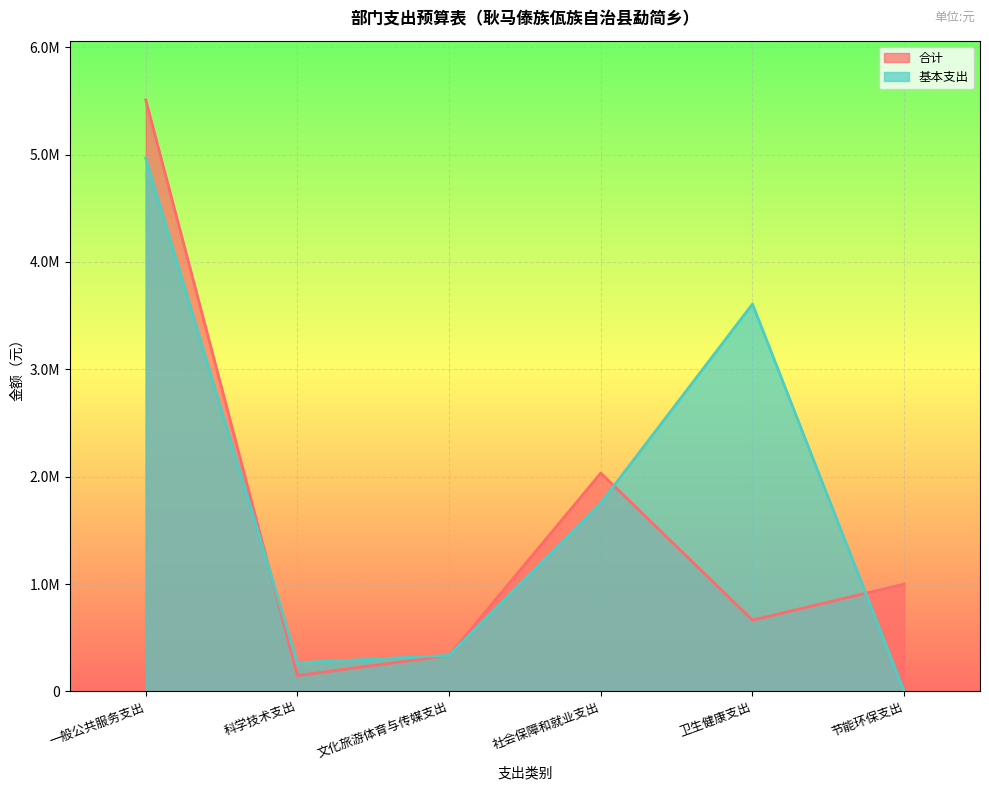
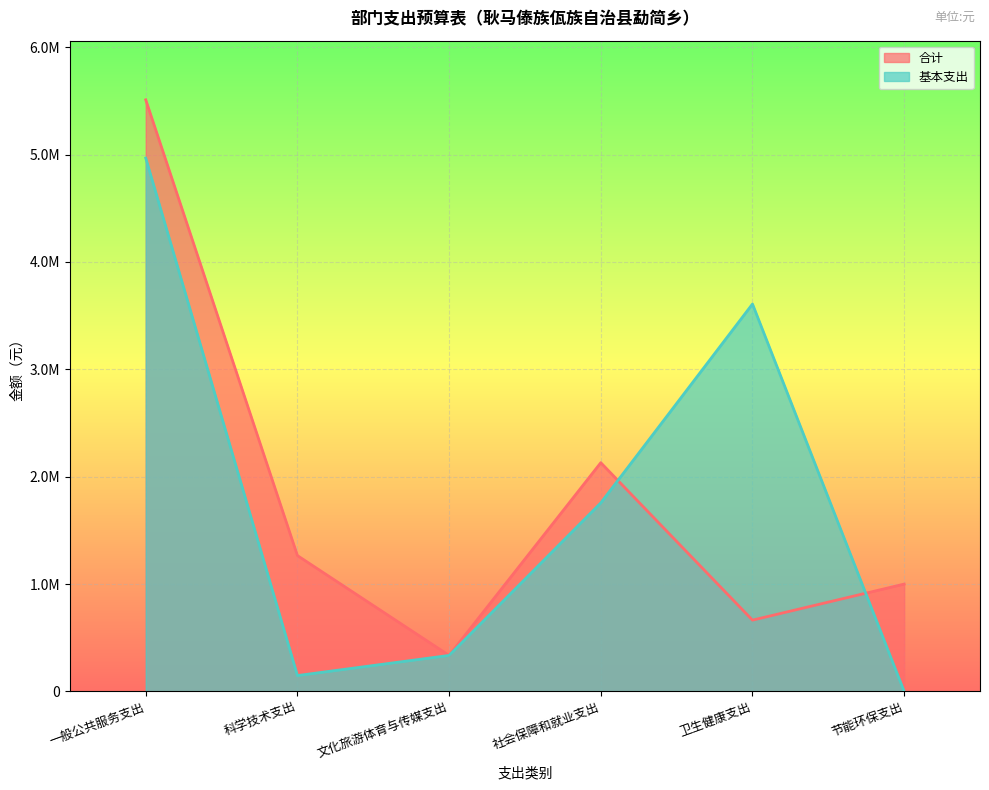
合计, 科学技术支出: 150000 -> 1270000
基本支出, 科学技术支出: 270000 -> 150000
合计, 社会保障和就业支出: 2030000 -> 2130000
